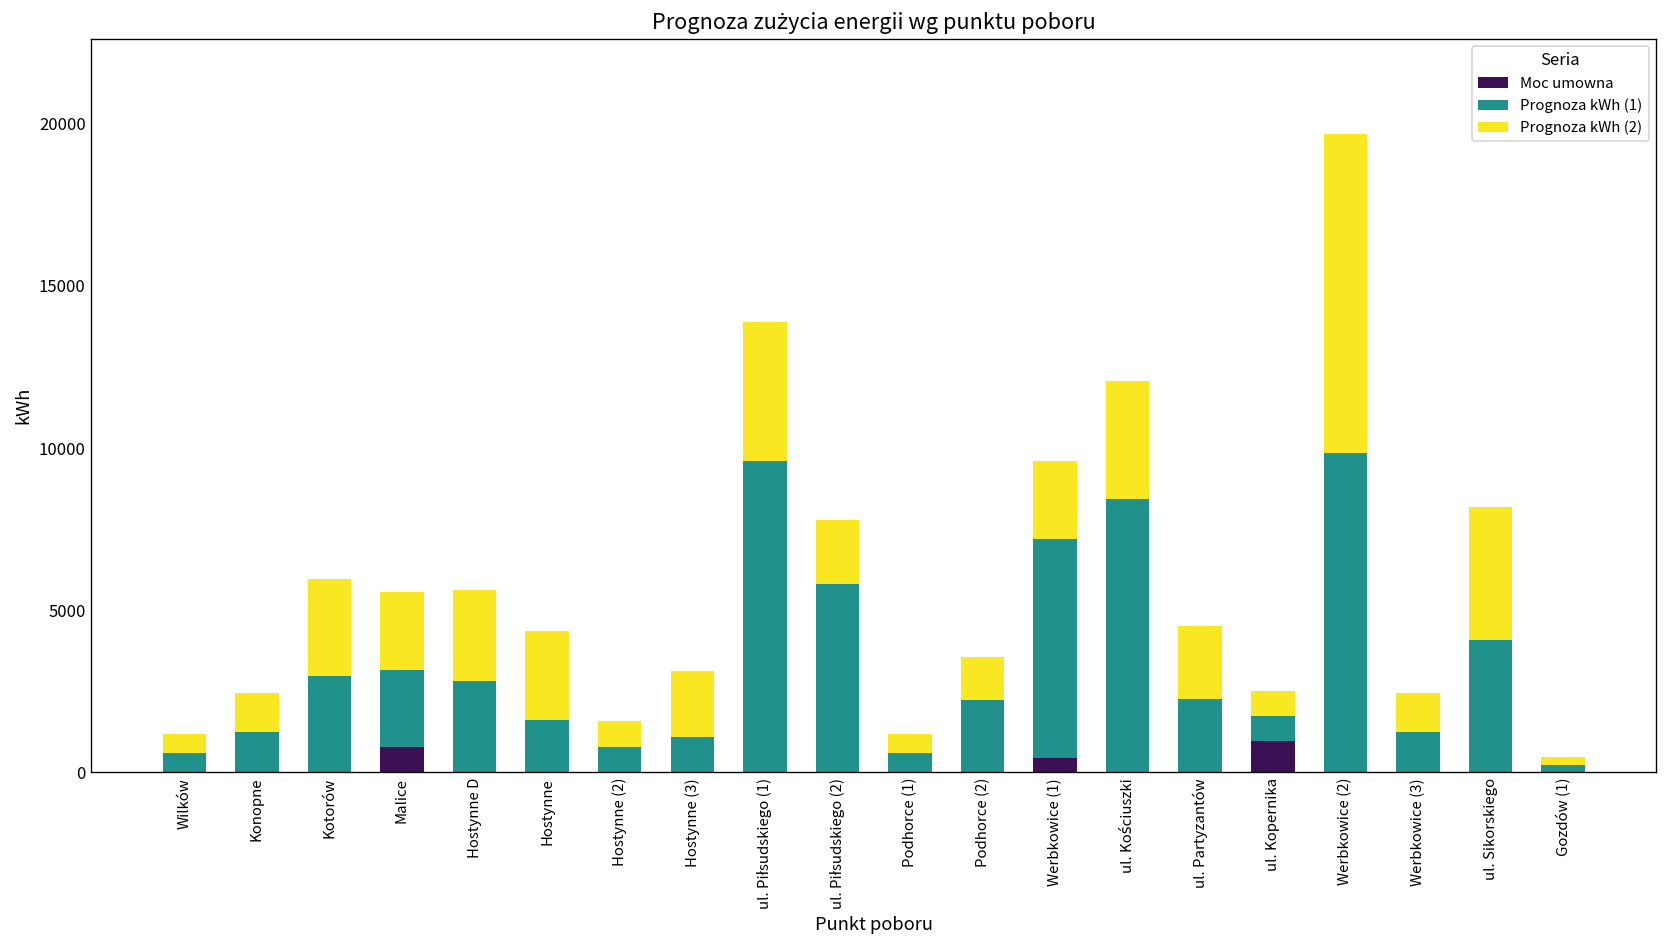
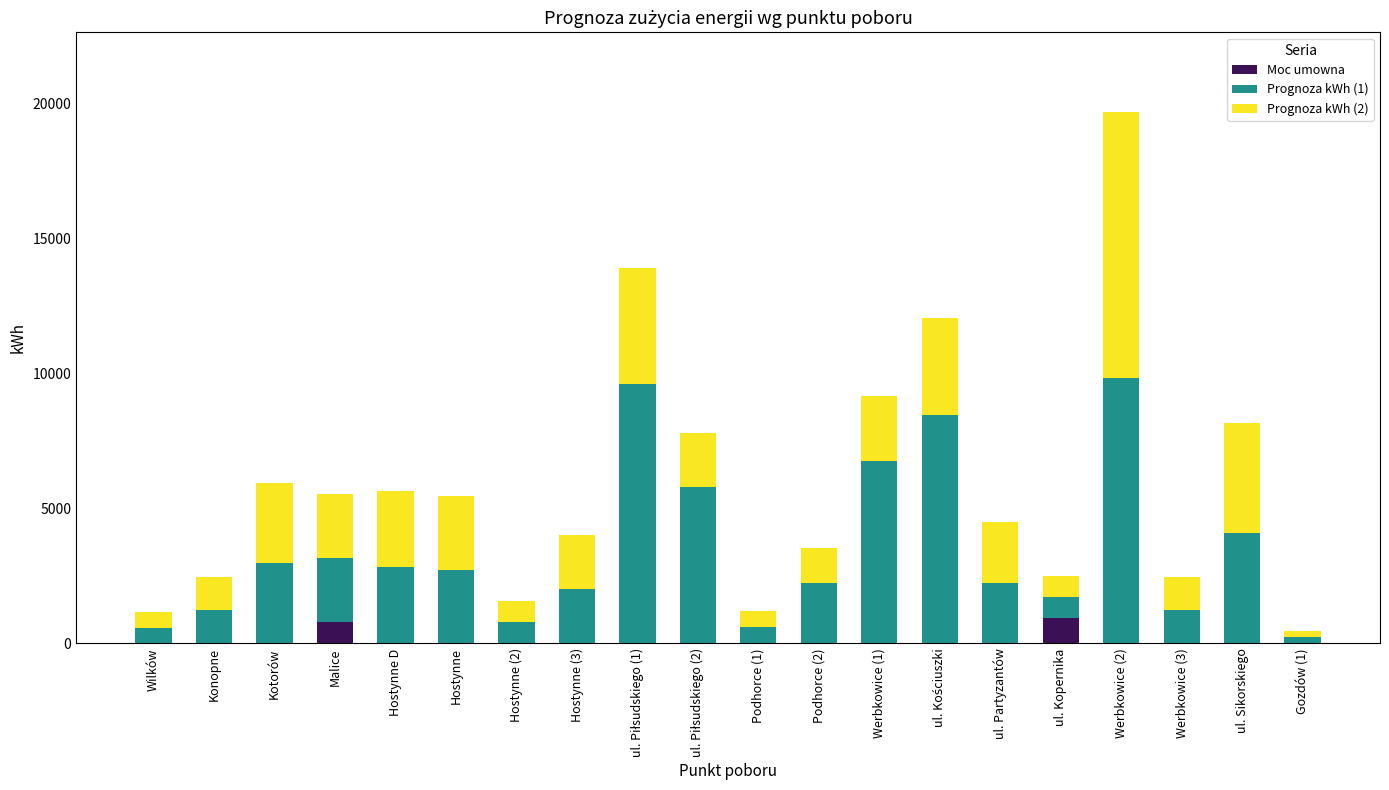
Prognoza kWh (1), Hostynne: 1600 -> 2700
Prognoza kWh (1), Hostynne (3): 1100 -> 2000
Moc umowna, Werbkowice (1): 400 -> 0
